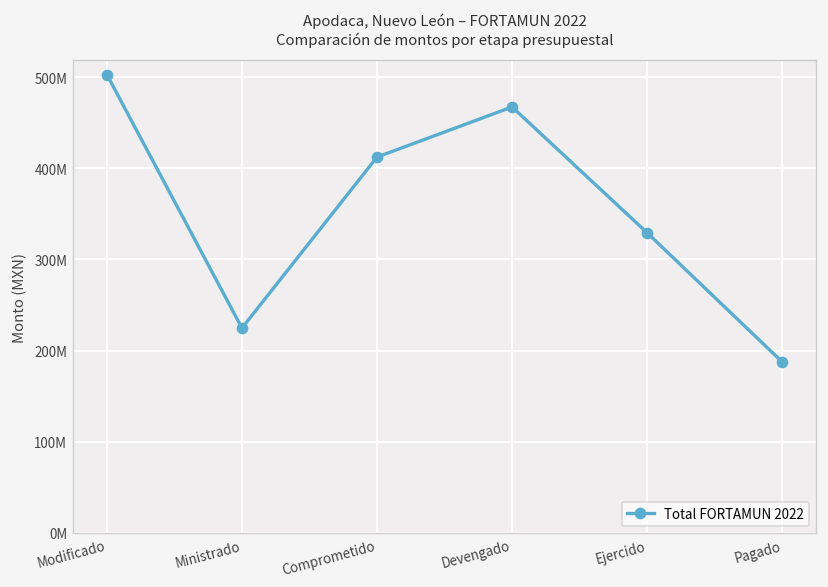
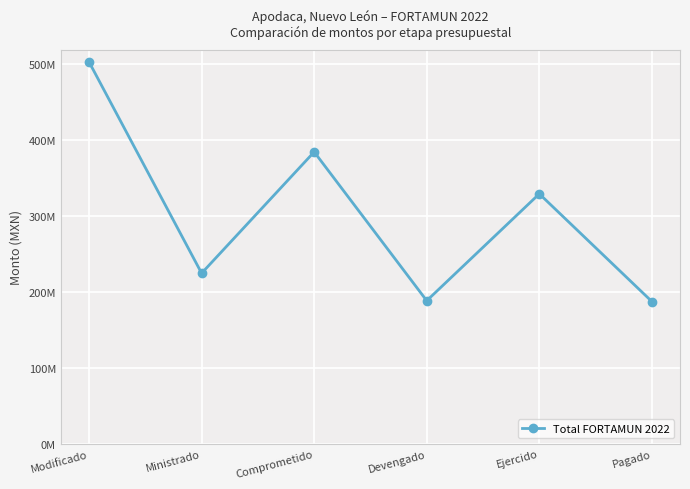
Comprometido: 410000000 -> 380000000
Devengado: 470000000 -> 190000000
